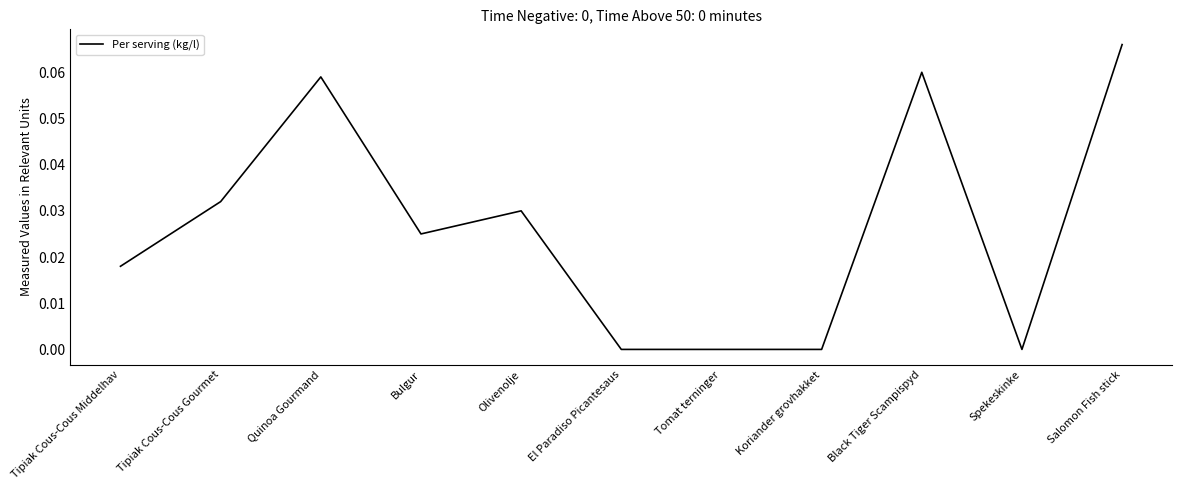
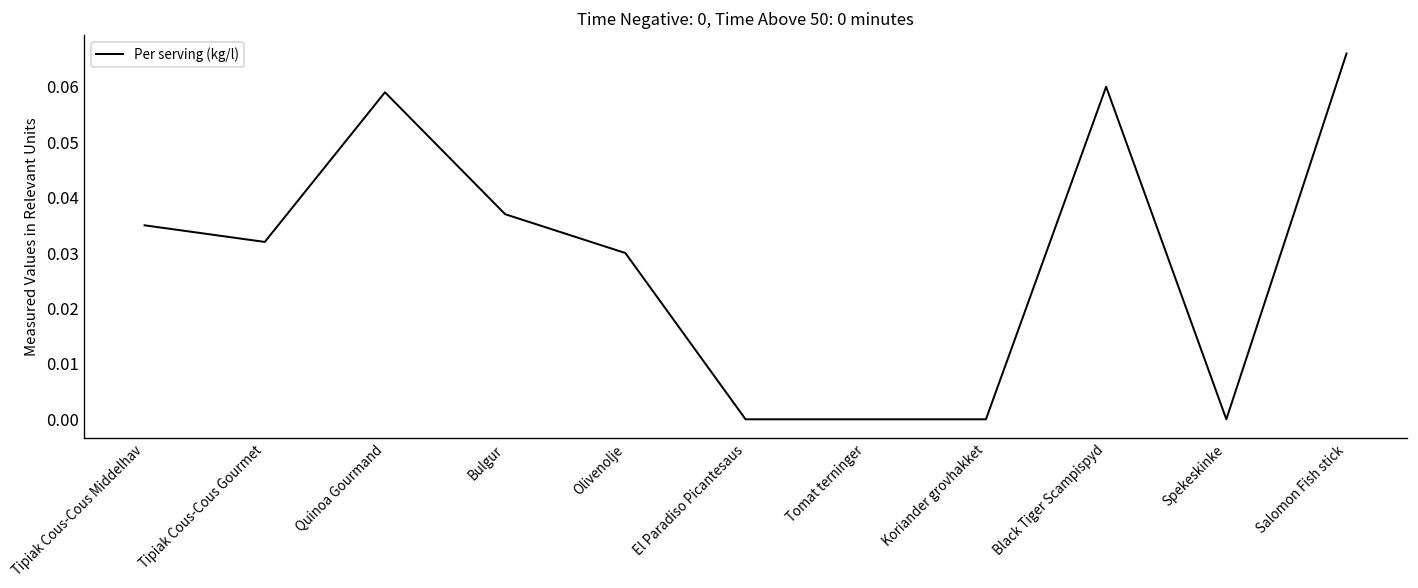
Tipiak Cous-Cous Middelhav: 0.018 -> 0.035
Bulgur: 0.025 -> 0.037
